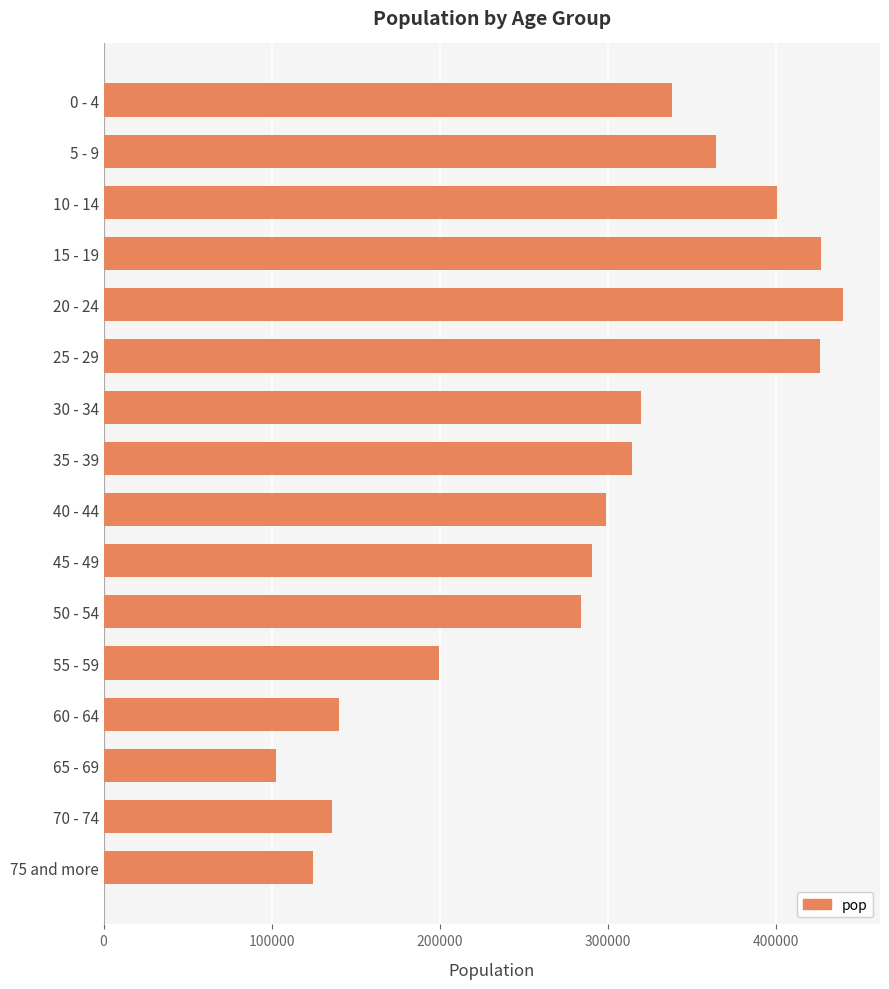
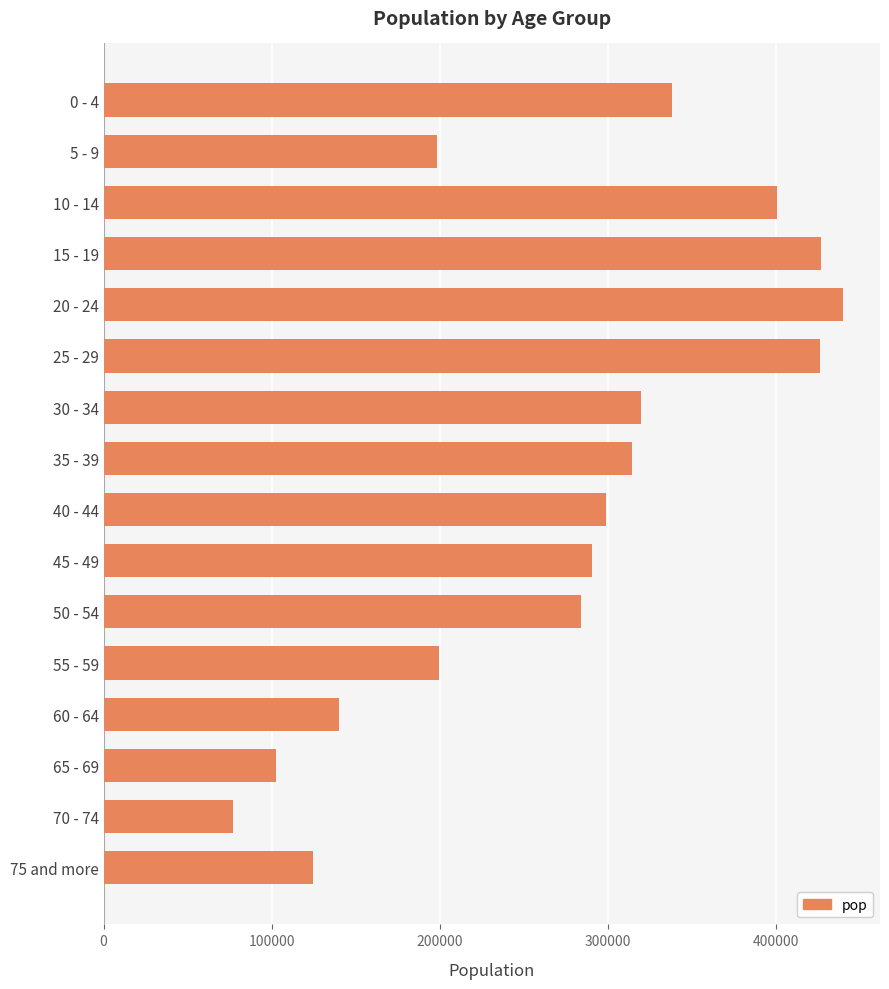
5 - 9: 364000 -> 198000
70 - 74: 136000 -> 77000
